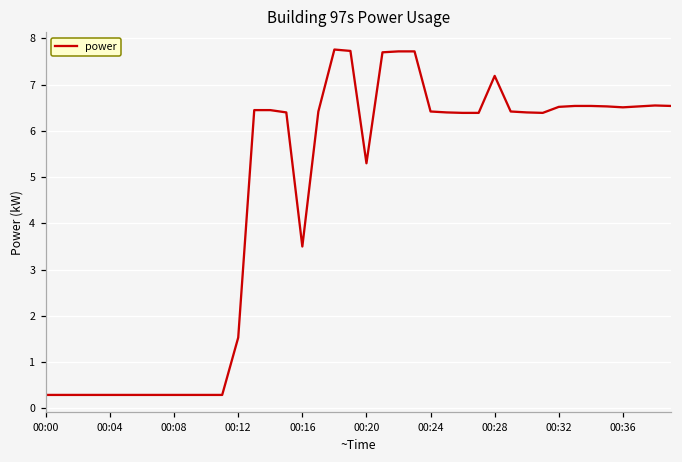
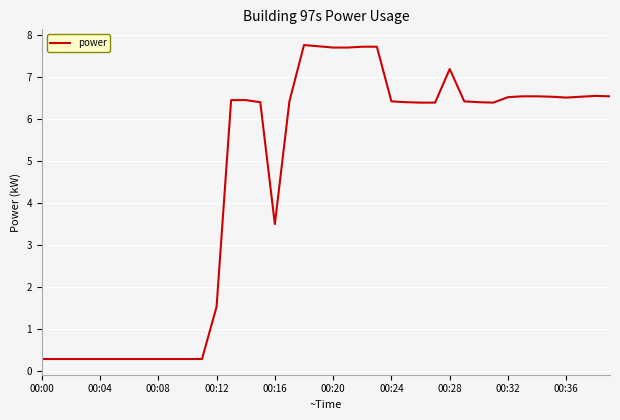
00:20: 5.3 -> 7.7
